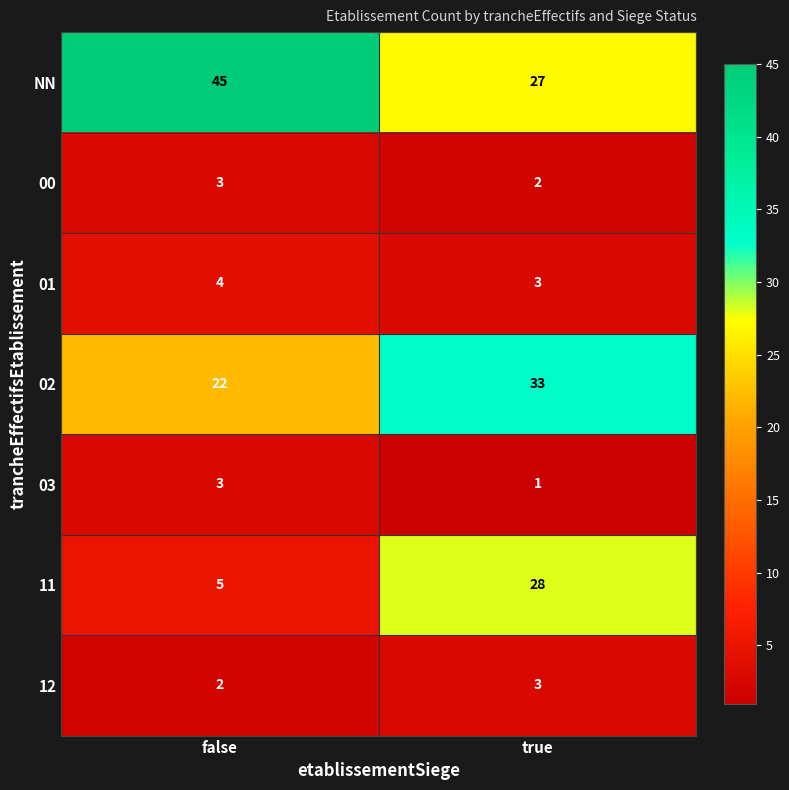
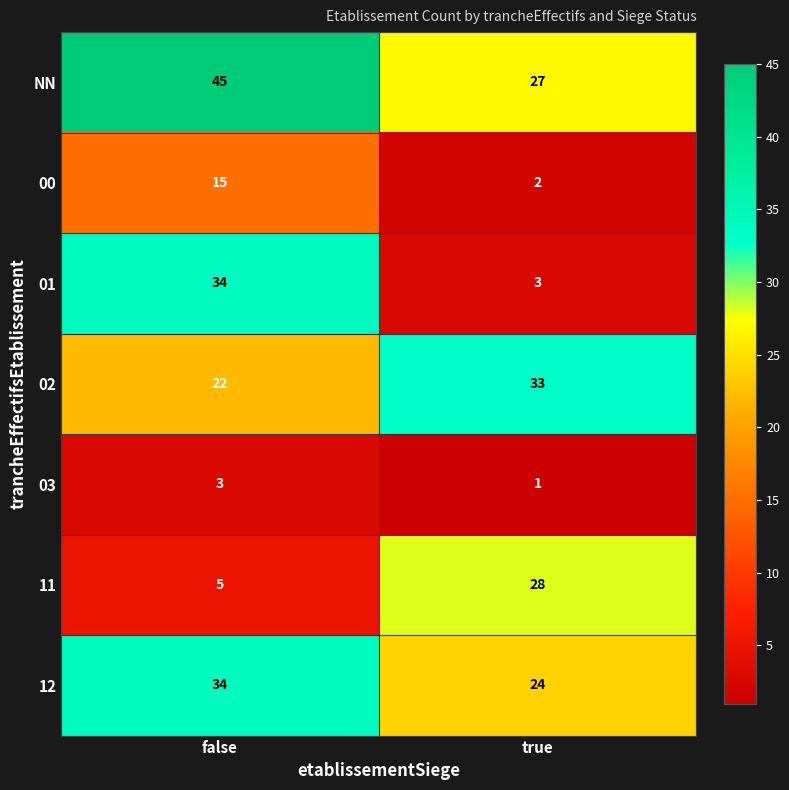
00, false: 3 -> 15
01, false: 4 -> 34
12, false: 2 -> 34
12, true: 3 -> 24
